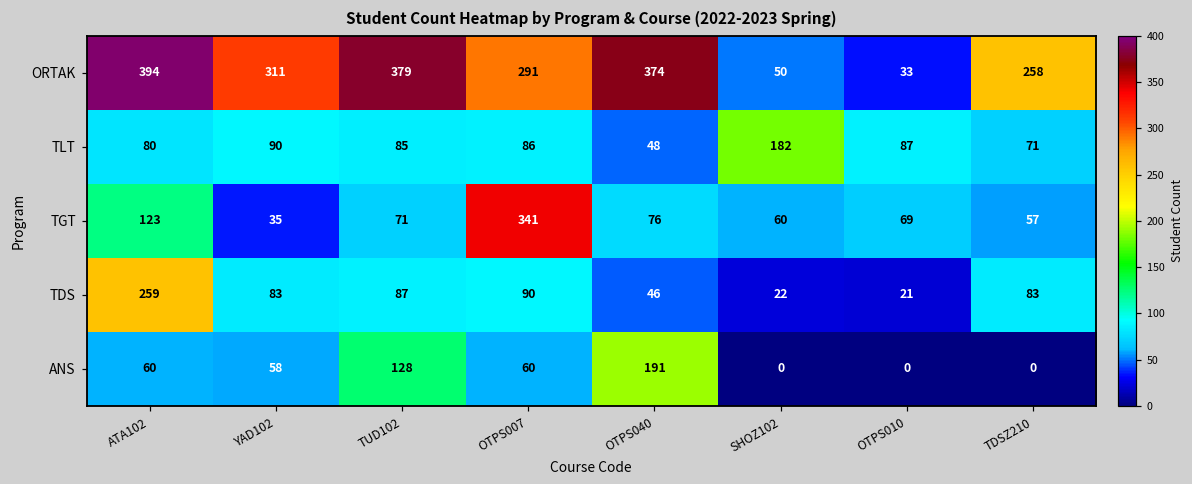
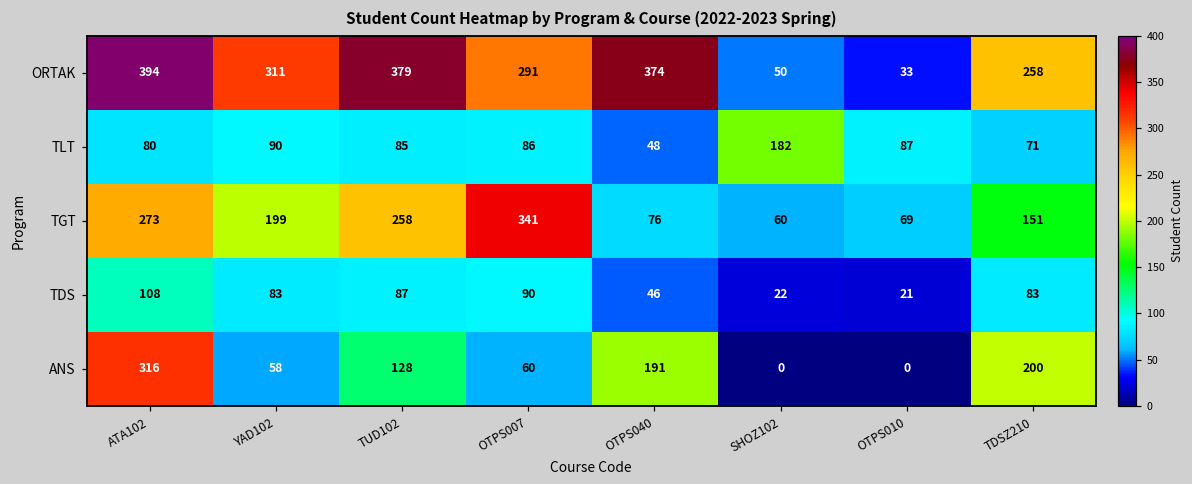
TGT, ATA102: 123 -> 273
TGT, YAD102: 35 -> 199
TGT, TUD102: 71 -> 258
TGT, TDSZ210: 57 -> 151
TDS, ATA102: 259 -> 108
ANS, ATA102: 60 -> 316
ANS, TDSZ210: 0 -> 200
